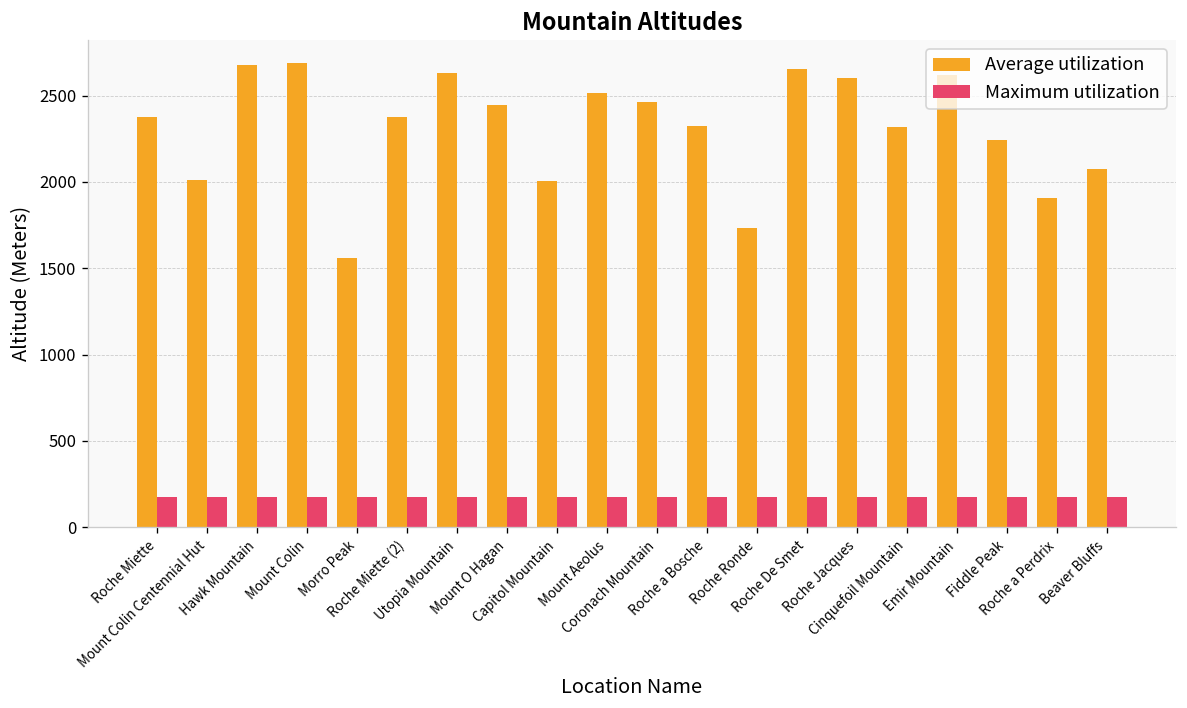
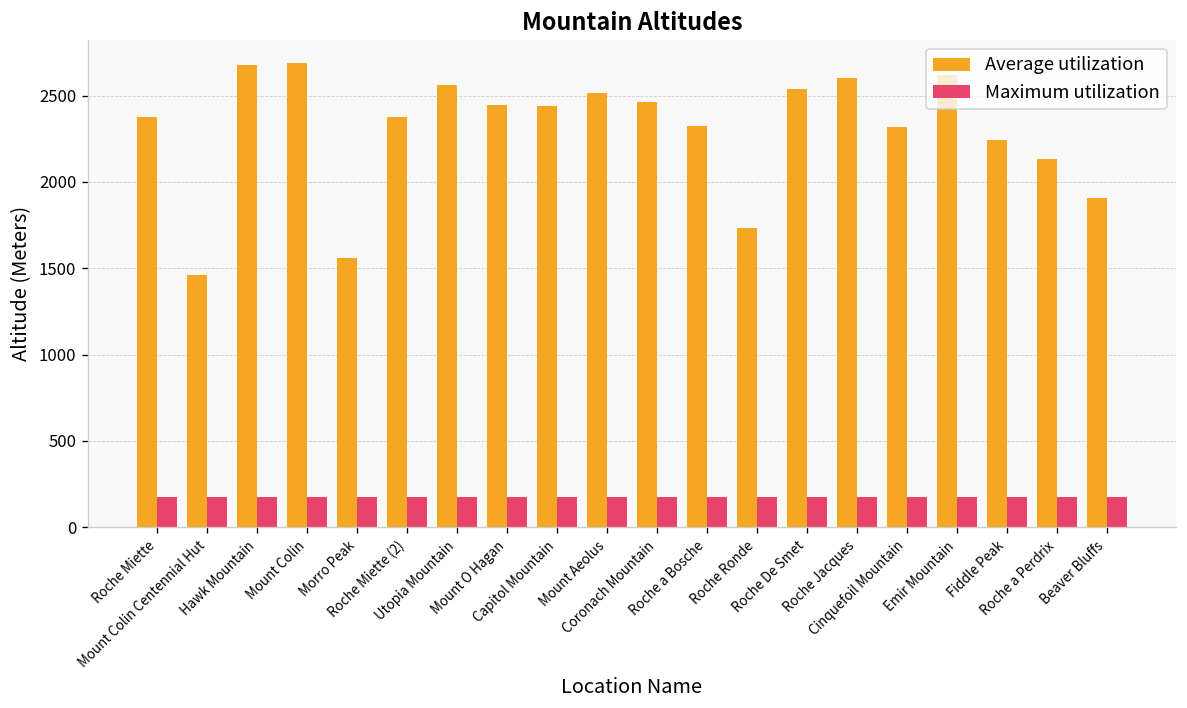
Average utilization, Mount Colin Centennial Hut: 2010 -> 1460
Average utilization, Utopia Mountain: 2630 -> 2560
Average utilization, Capitol Mountain: 2010 -> 2440
Average utilization, Roche De Smet: 2650 -> 2540
Average utilization, Roche a Perdrix: 1900 -> 2130
Average utilization, Beaver Bluffs: 2080 -> 1910
